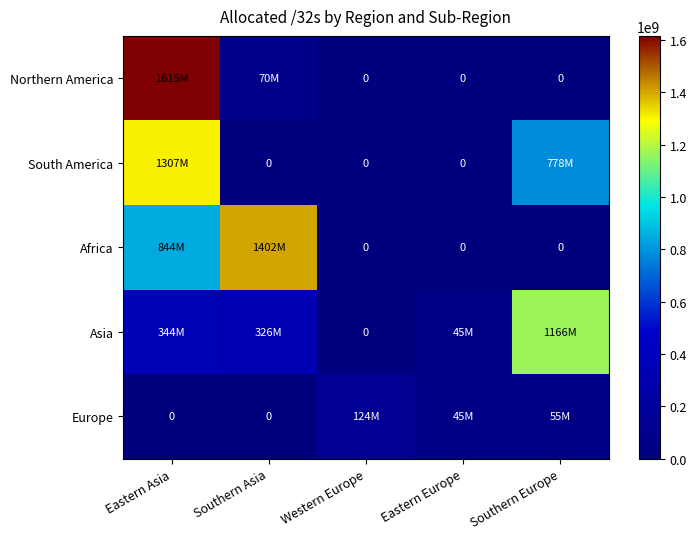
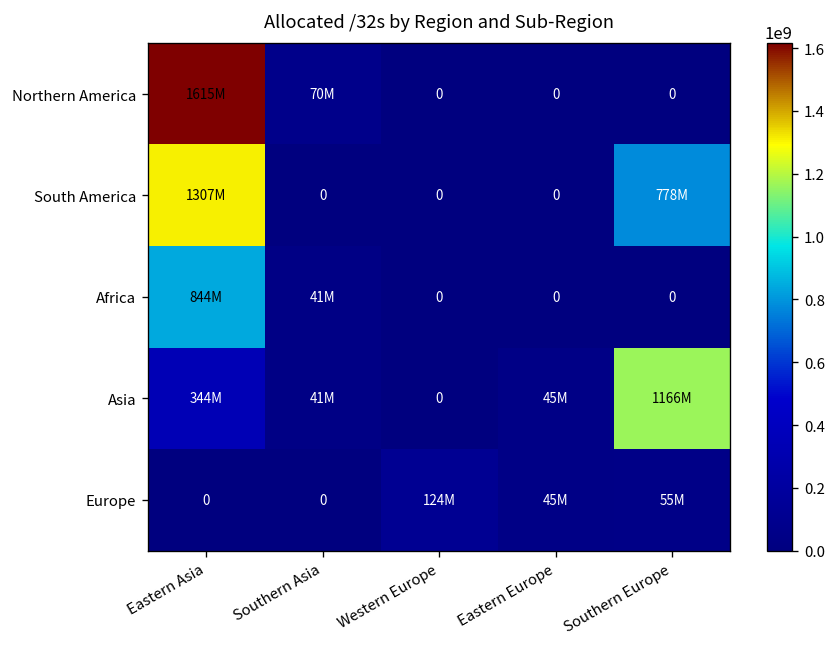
Africa, Southern Asia: 1402M -> 41M
Asia, Southern Asia: 326M -> 41M
